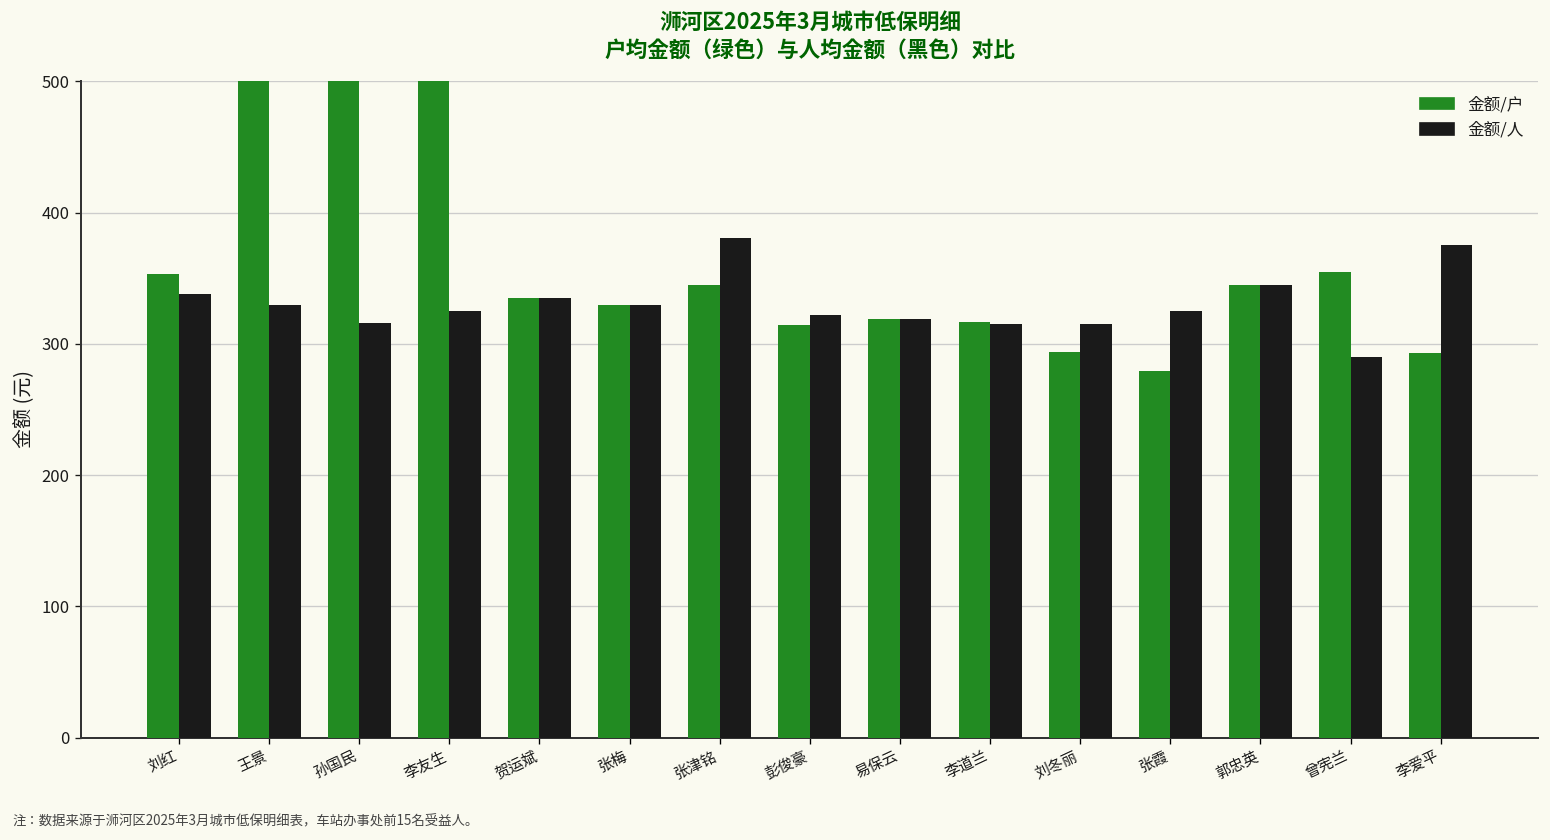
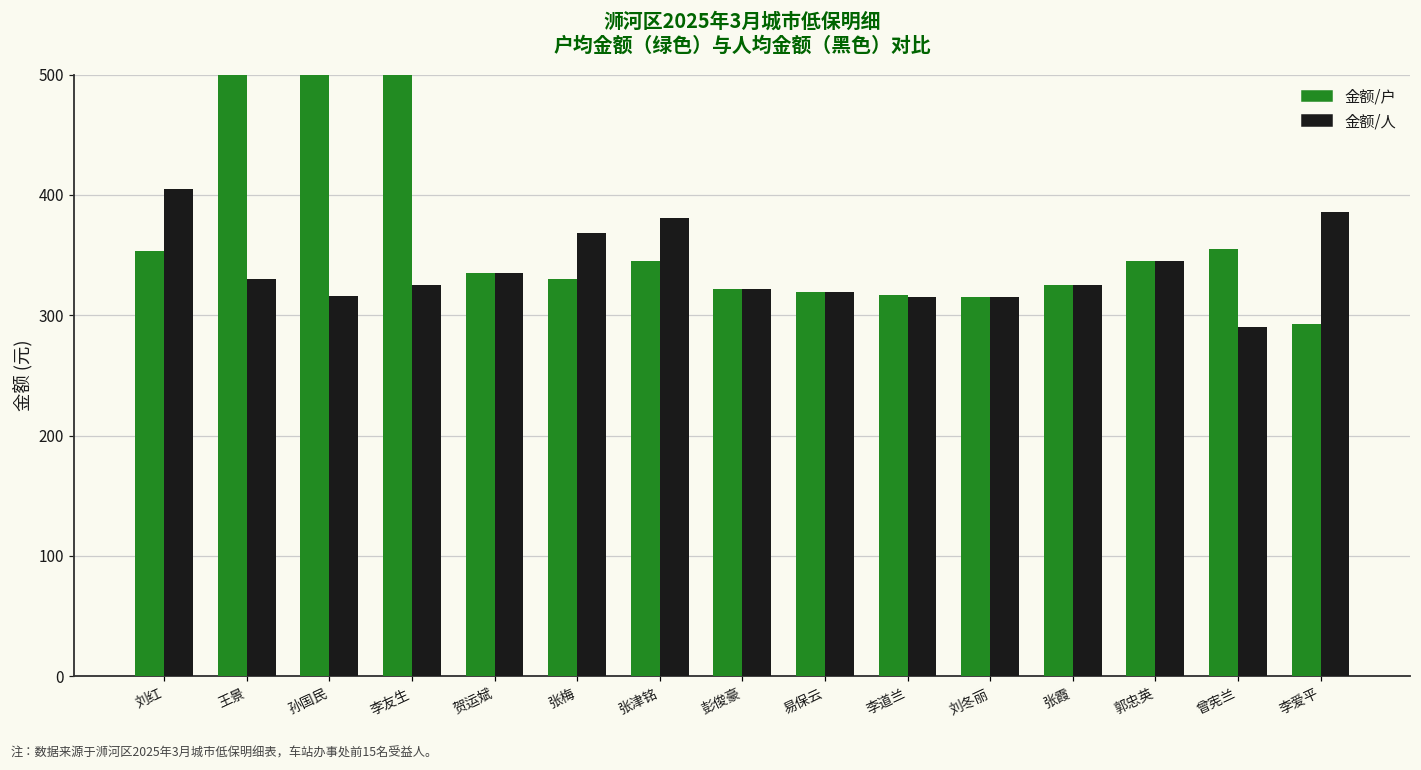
金额/人, 刘红: 338 -> 405
金额/人, 张梅: 330 -> 368
金额/户, 彭俊豪: 314 -> 322
金额/户, 刘冬丽: 294 -> 315
金额/户, 张霞: 279 -> 325
金额/人, 李爱平: 375 -> 386
